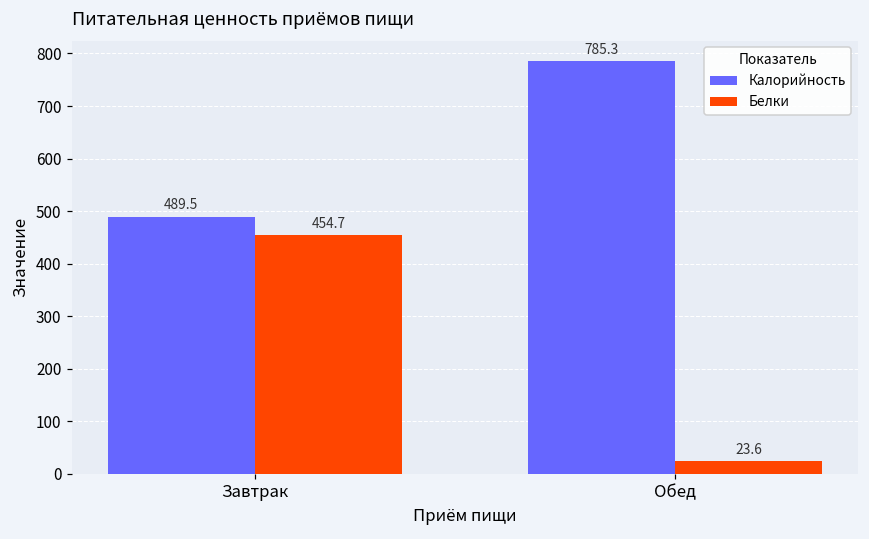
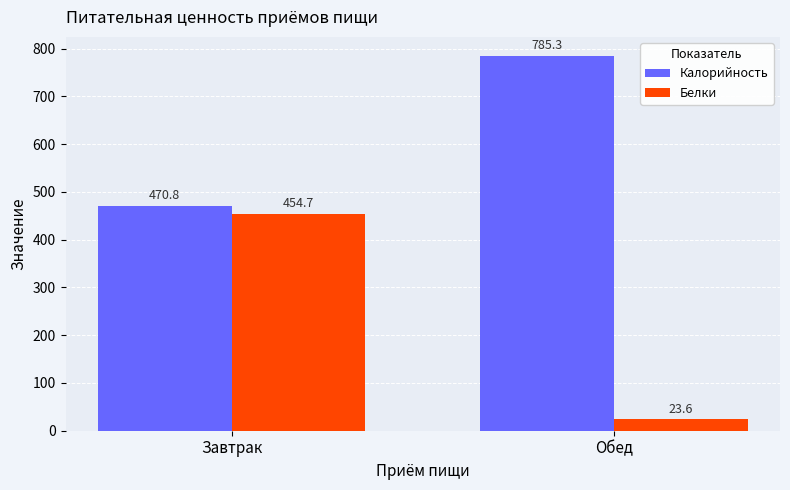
Калорийность, Завтрак: 489.5 -> 470.8
